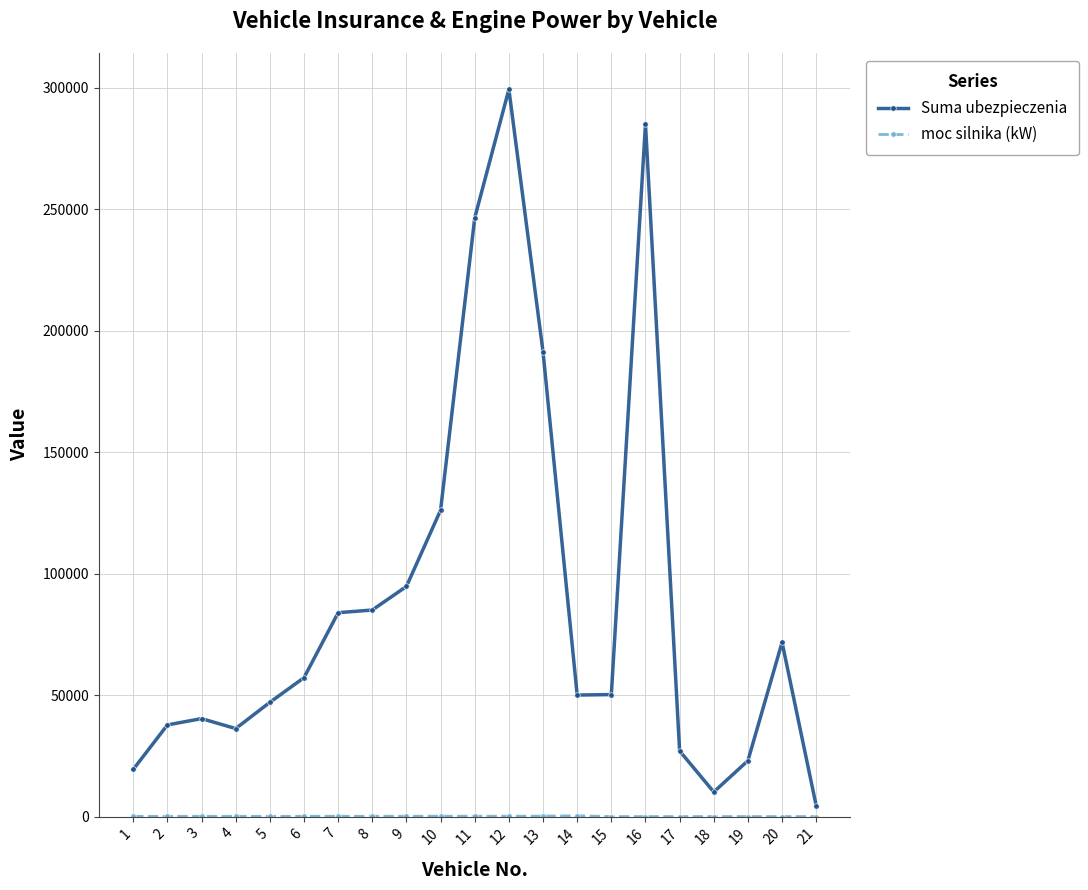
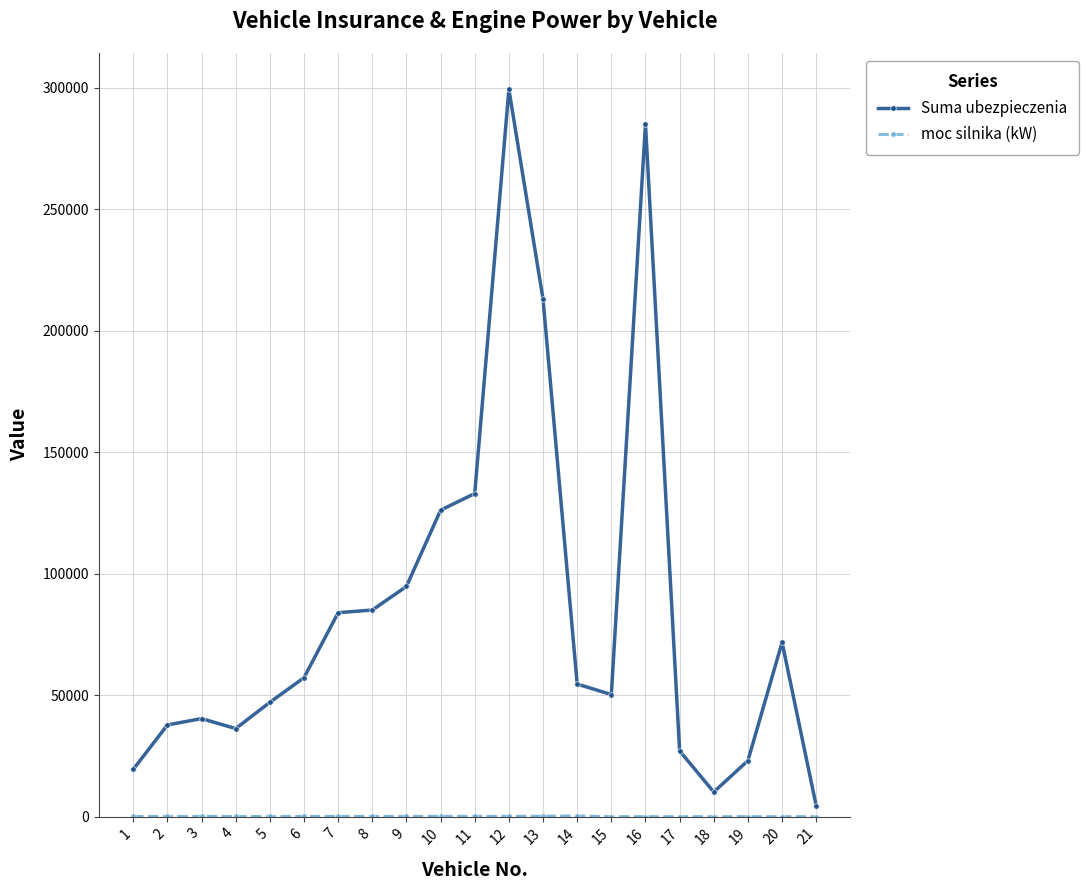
Suma ubezpieczenia, 11: 246000 -> 133000
Suma ubezpieczenia, 13: 191000 -> 213000
Suma ubezpieczenia, 14: 50000 -> 55000
